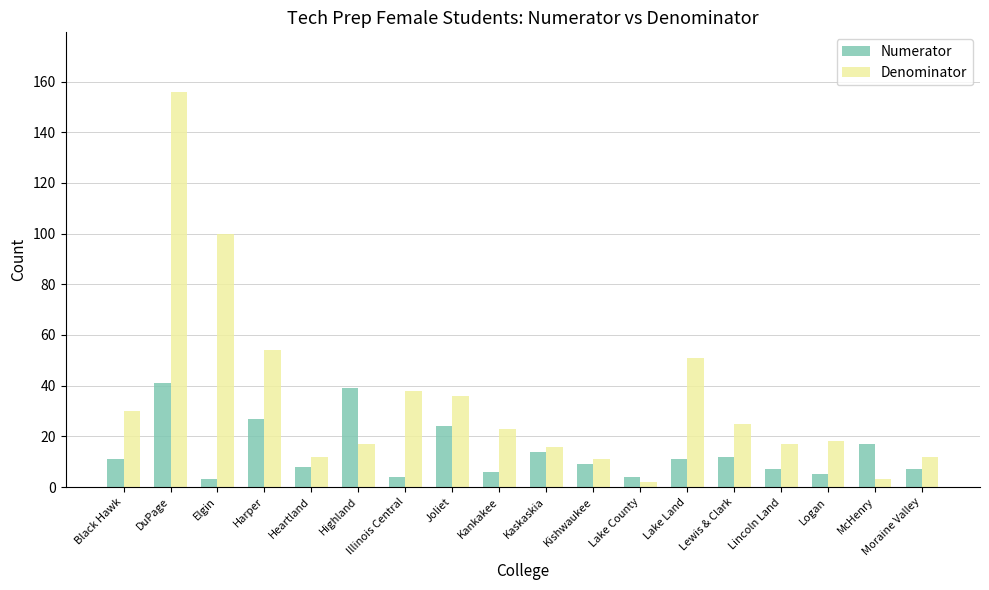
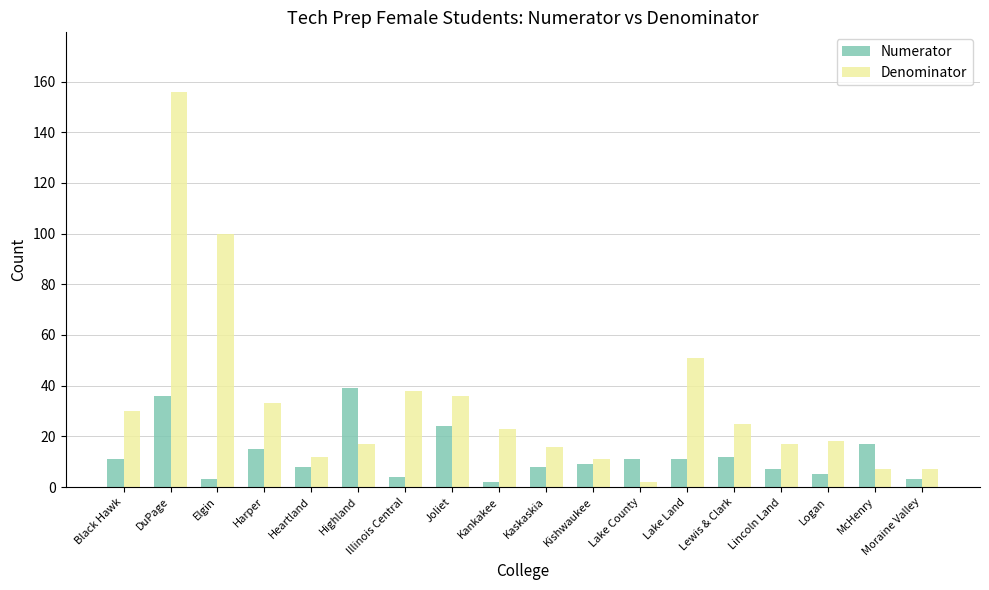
Numerator, DuPage: 41 -> 36
Numerator, Harper: 27 -> 15
Denominator, Harper: 54 -> 33
Numerator, Kankakee: 6 -> 2
Numerator, Kaskaskia: 14 -> 8
Numerator, Lake County: 4 -> 11
Denominator, McHenry: 3 -> 7
Numerator, Moraine Valley: 7 -> 3
Denominator, Moraine Valley: 12 -> 7
